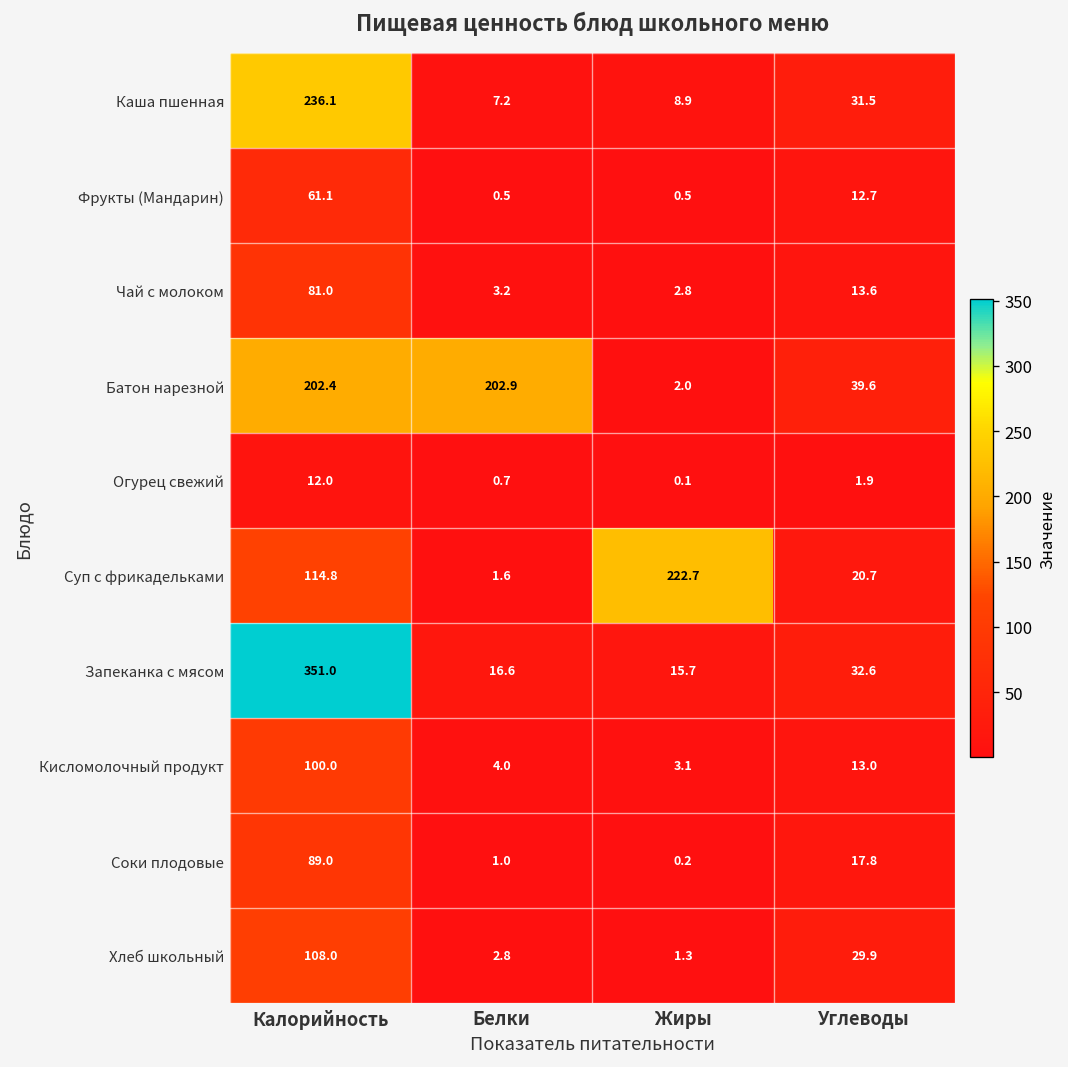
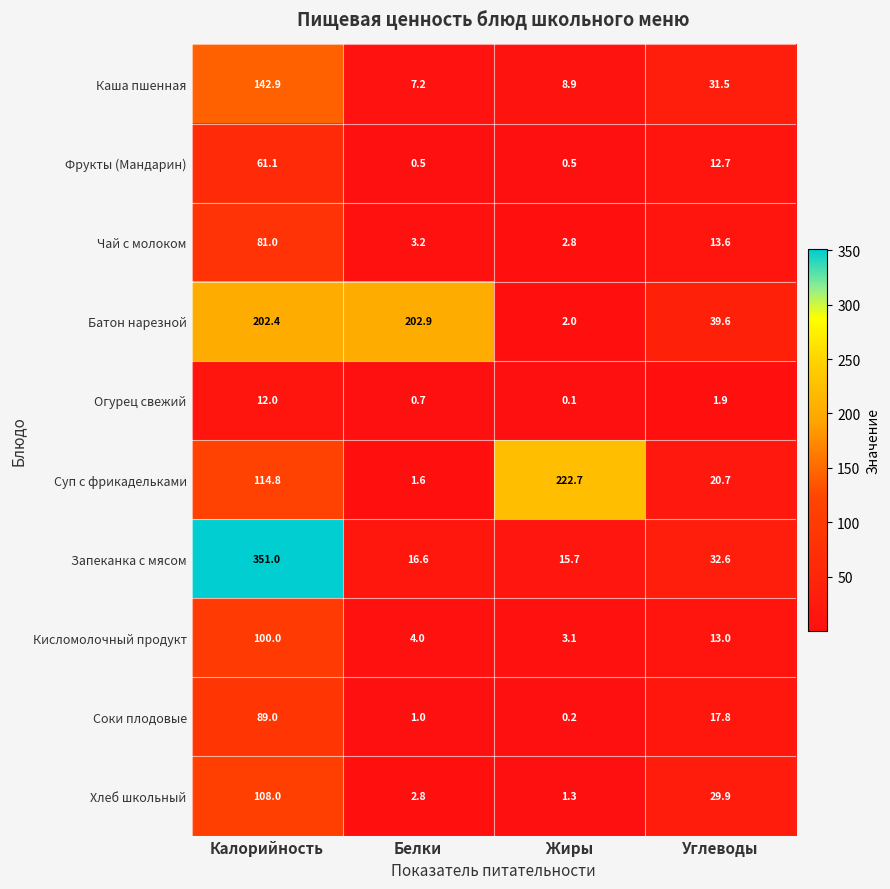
Каша пшенная, Калорийность: 236.1 -> 142.9
